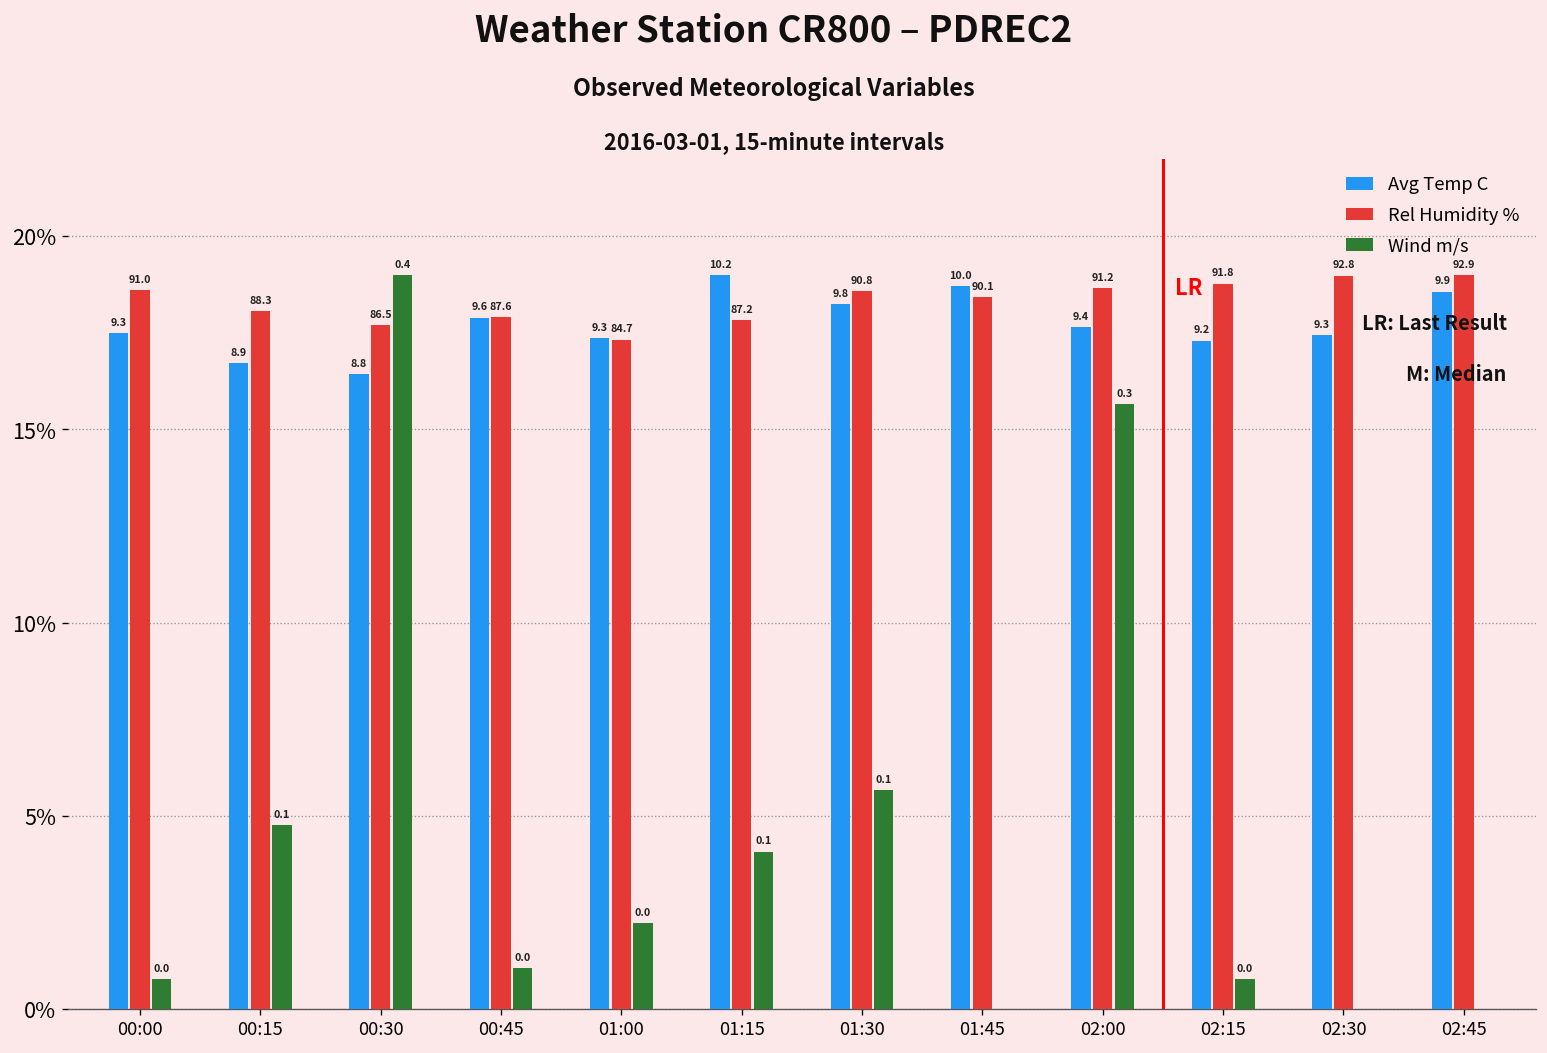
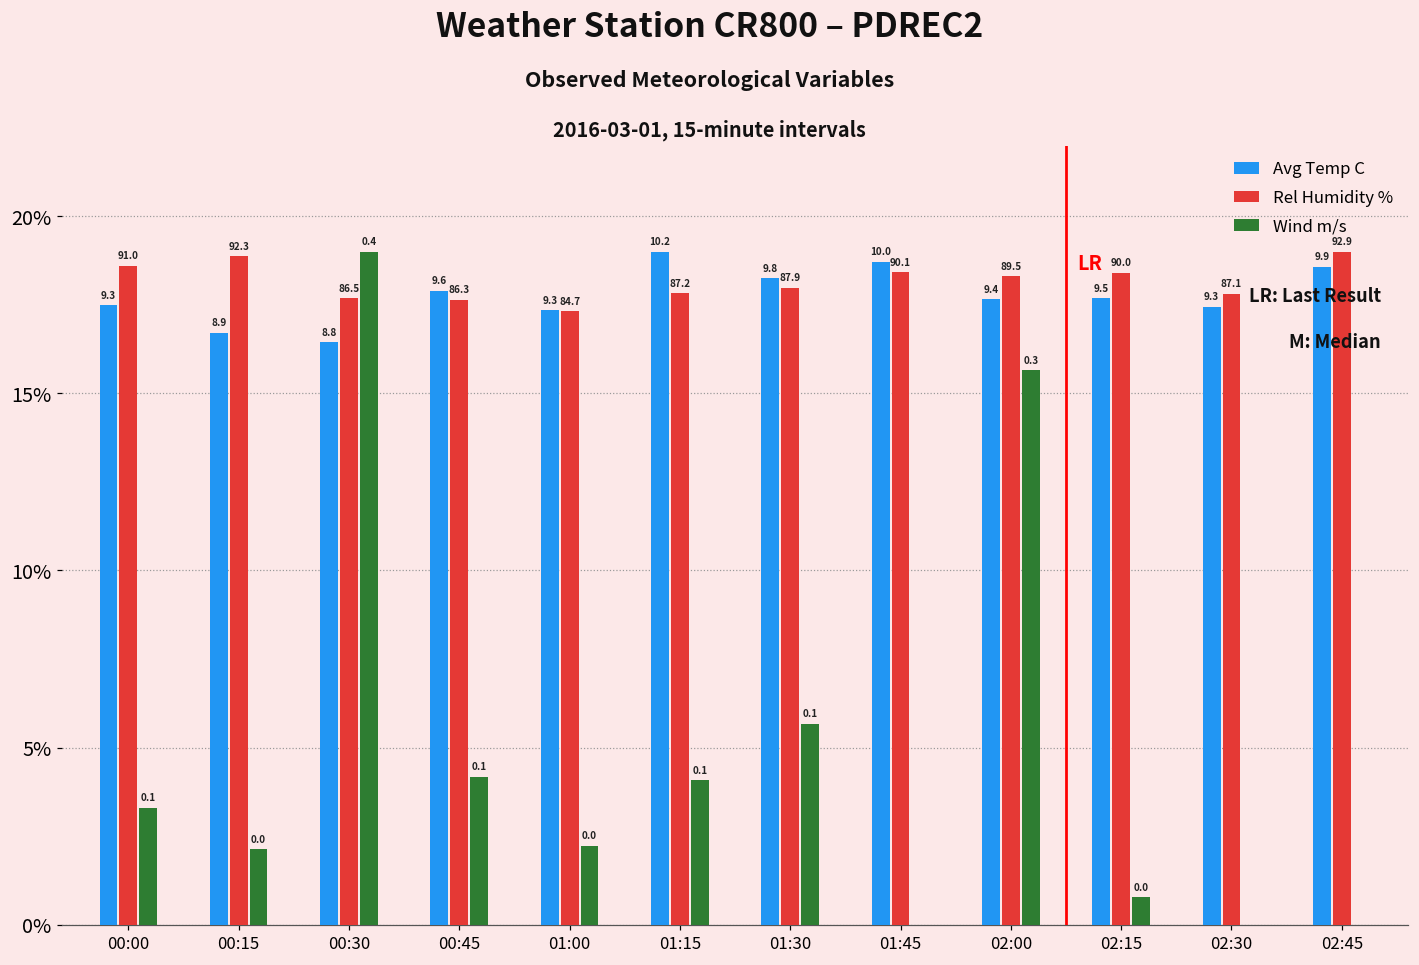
Wind m/s, 00:00: 0.0 -> 0.1
Rel Humidity %, 00:15: 88.3 -> 92.3
Wind m/s, 00:15: 0.1 -> 0.0
Rel Humidity %, 00:45: 87.6 -> 86.3
Wind m/s, 00:45: 0.0 -> 0.1
Rel Humidity %, 01:30: 90.8 -> 87.9
Rel Humidity %, 02:00: 91.2 -> 89.5
Avg Temp C, 02:15: 9.2 -> 9.5
Rel Humidity %, 02:15: 91.8 -> 90.0
Rel Humidity %, 02:30: 92.8 -> 87.1
